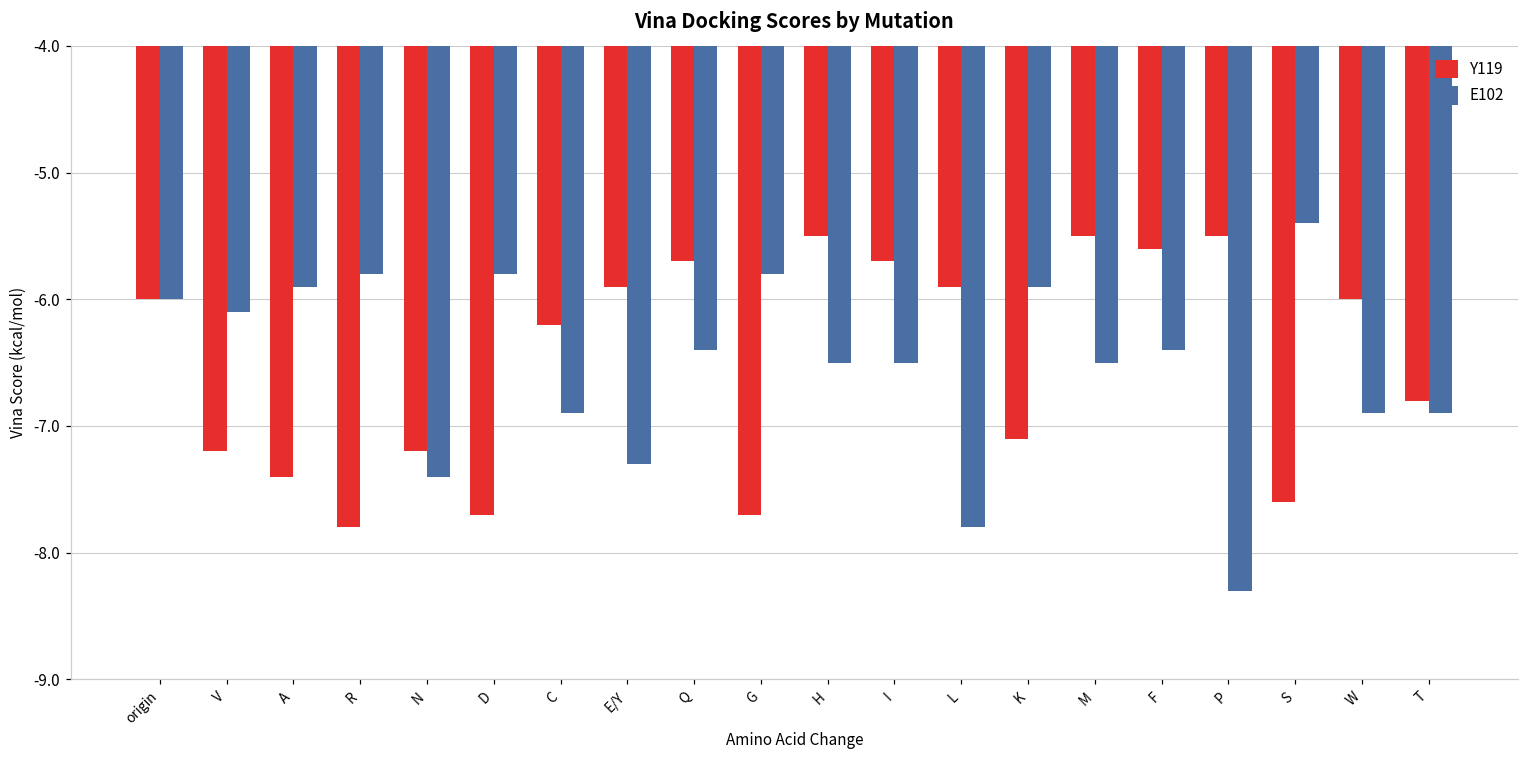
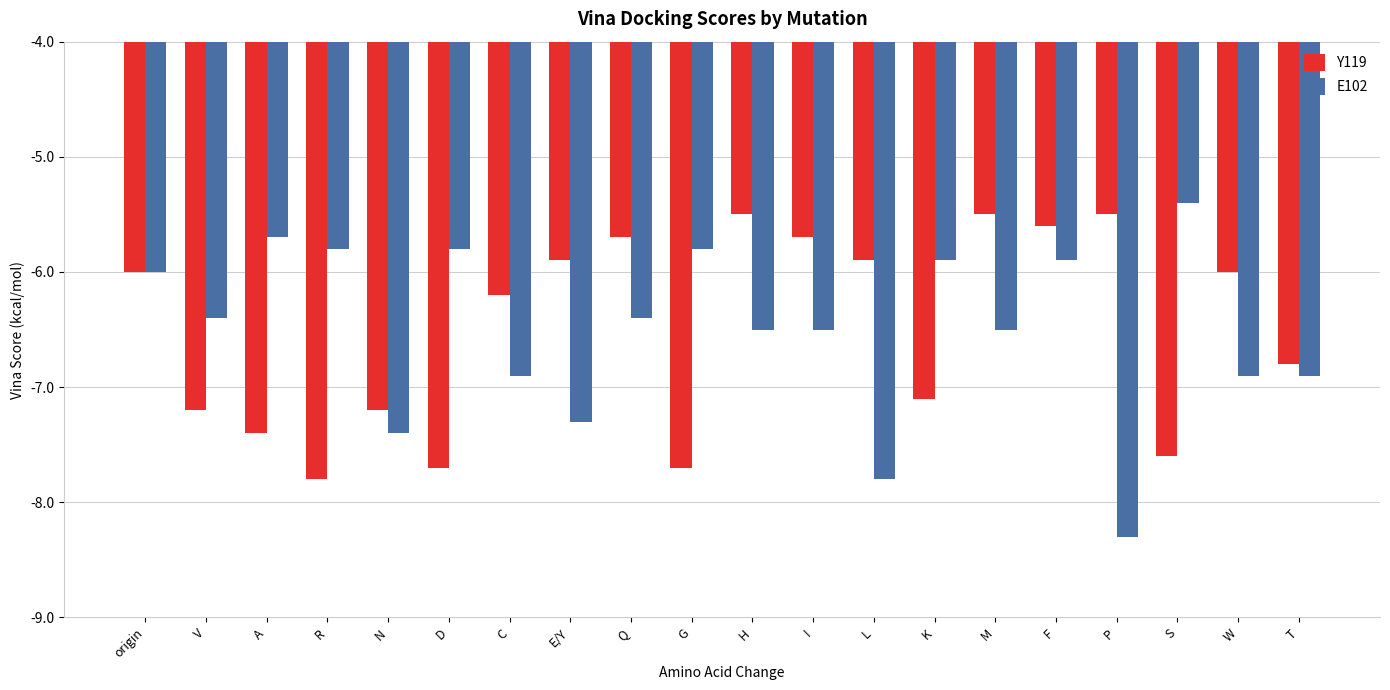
E102, V: -6.1 -> -6.4
E102, A: -5.9 -> -5.7
E102, F: -6.4 -> -5.9
